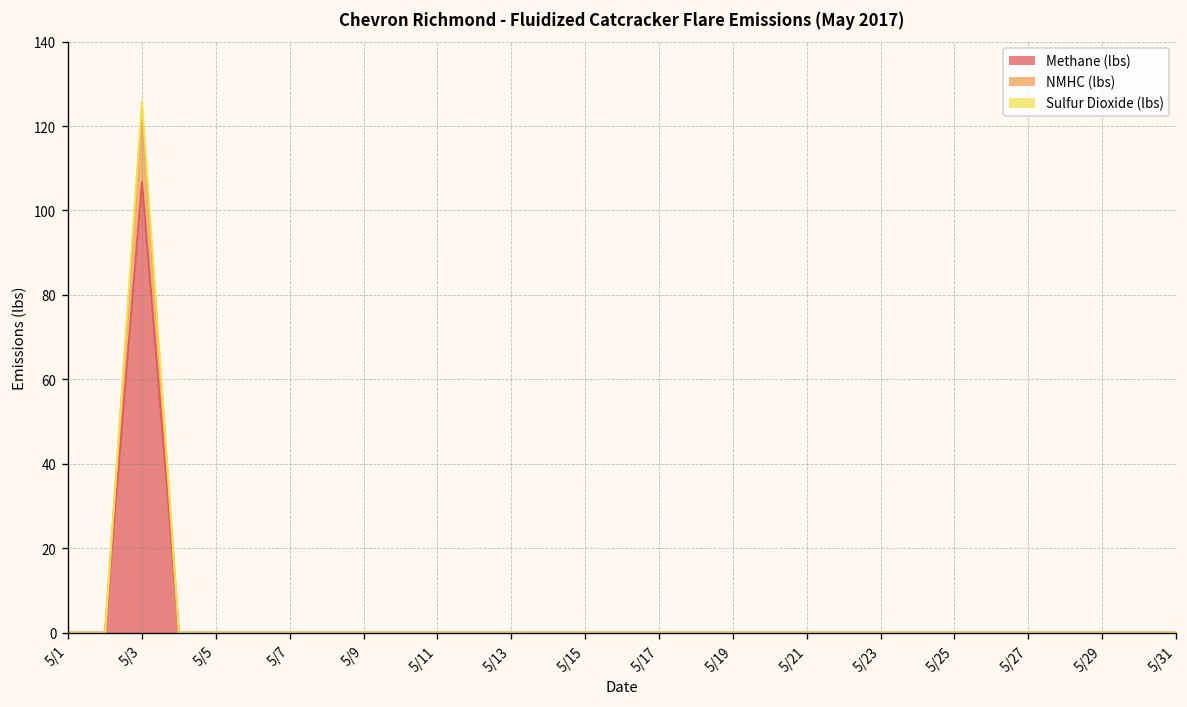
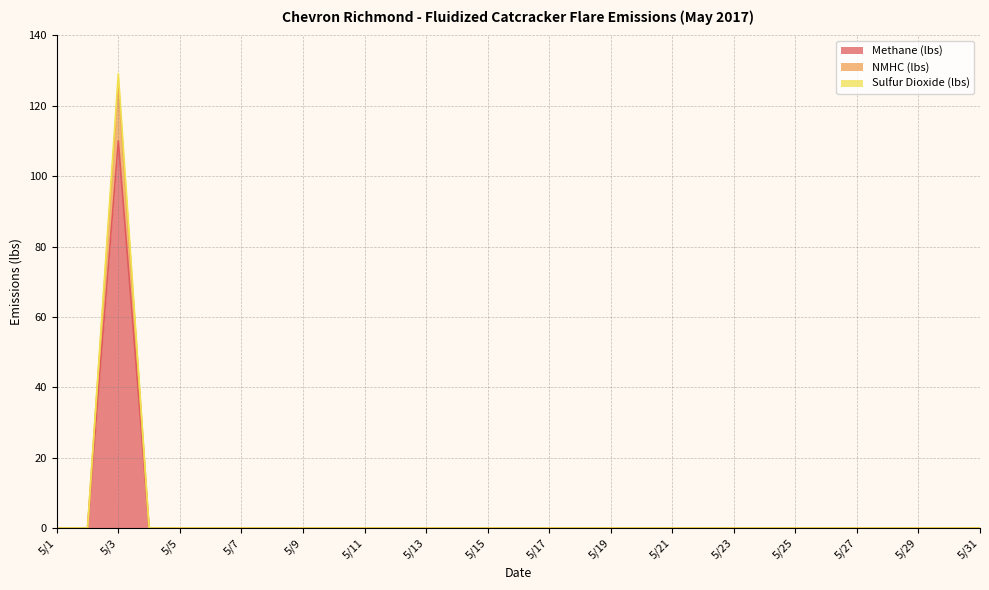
Methane (lbs), 5/3: 107 -> 110
